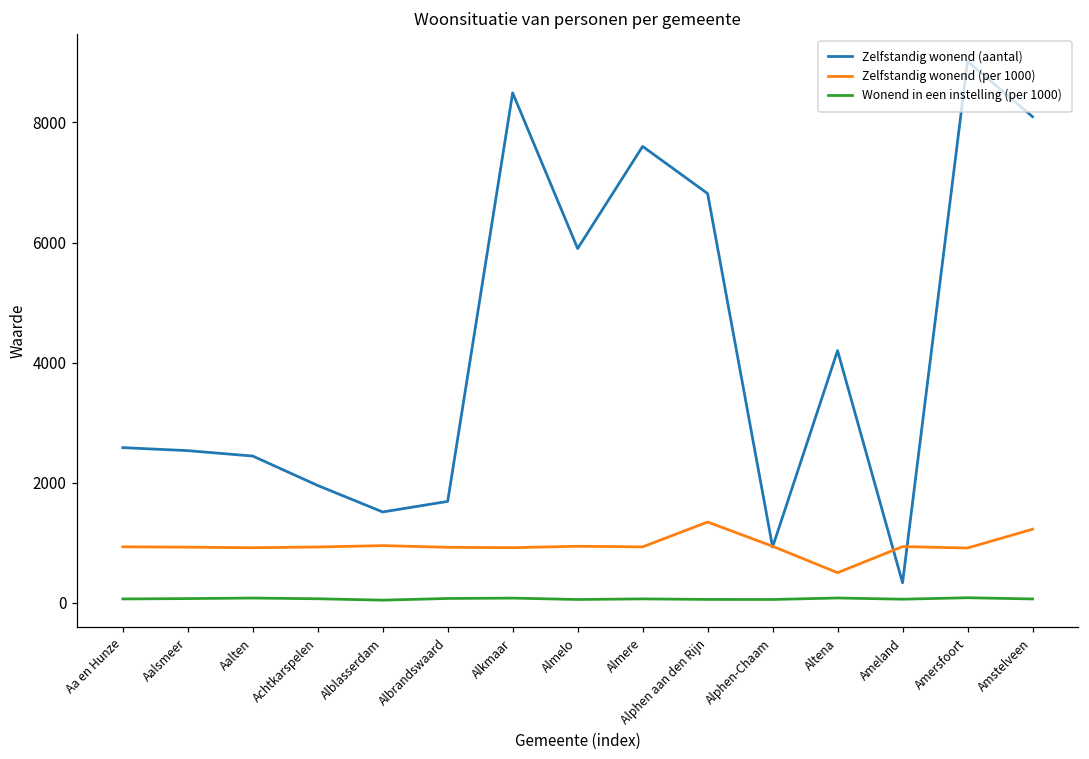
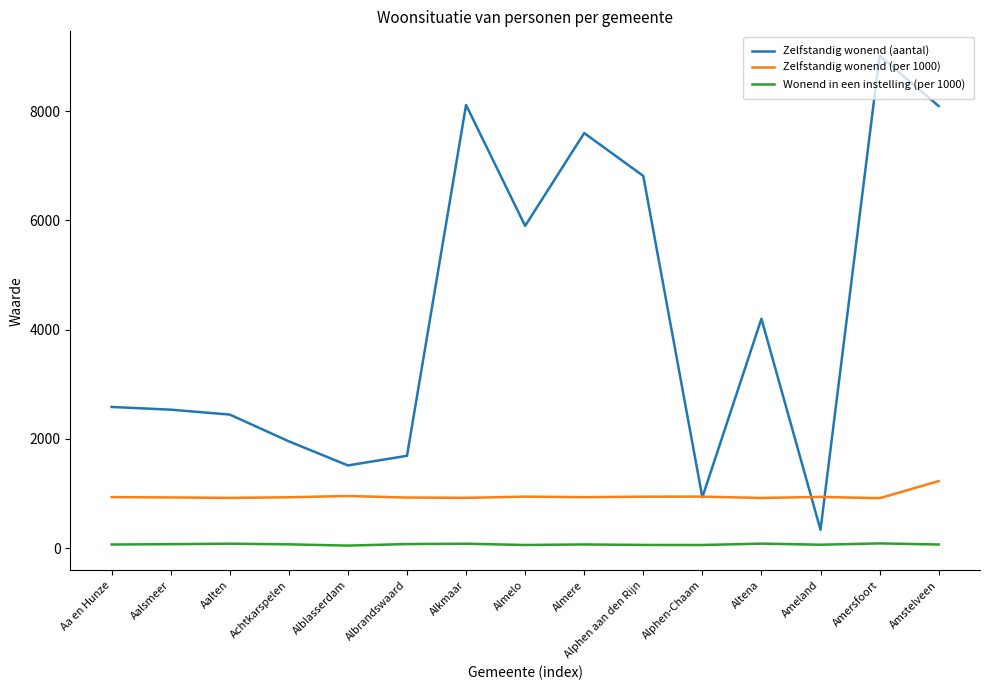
Zelfstandig wonend (aantal), Alkmaar: 8500 -> 8100
Zelfstandig wonend (per 1000), Alphen aan den Rijn: 1300 -> 900
Zelfstandig wonend (per 1000), Altena: 500 -> 900
